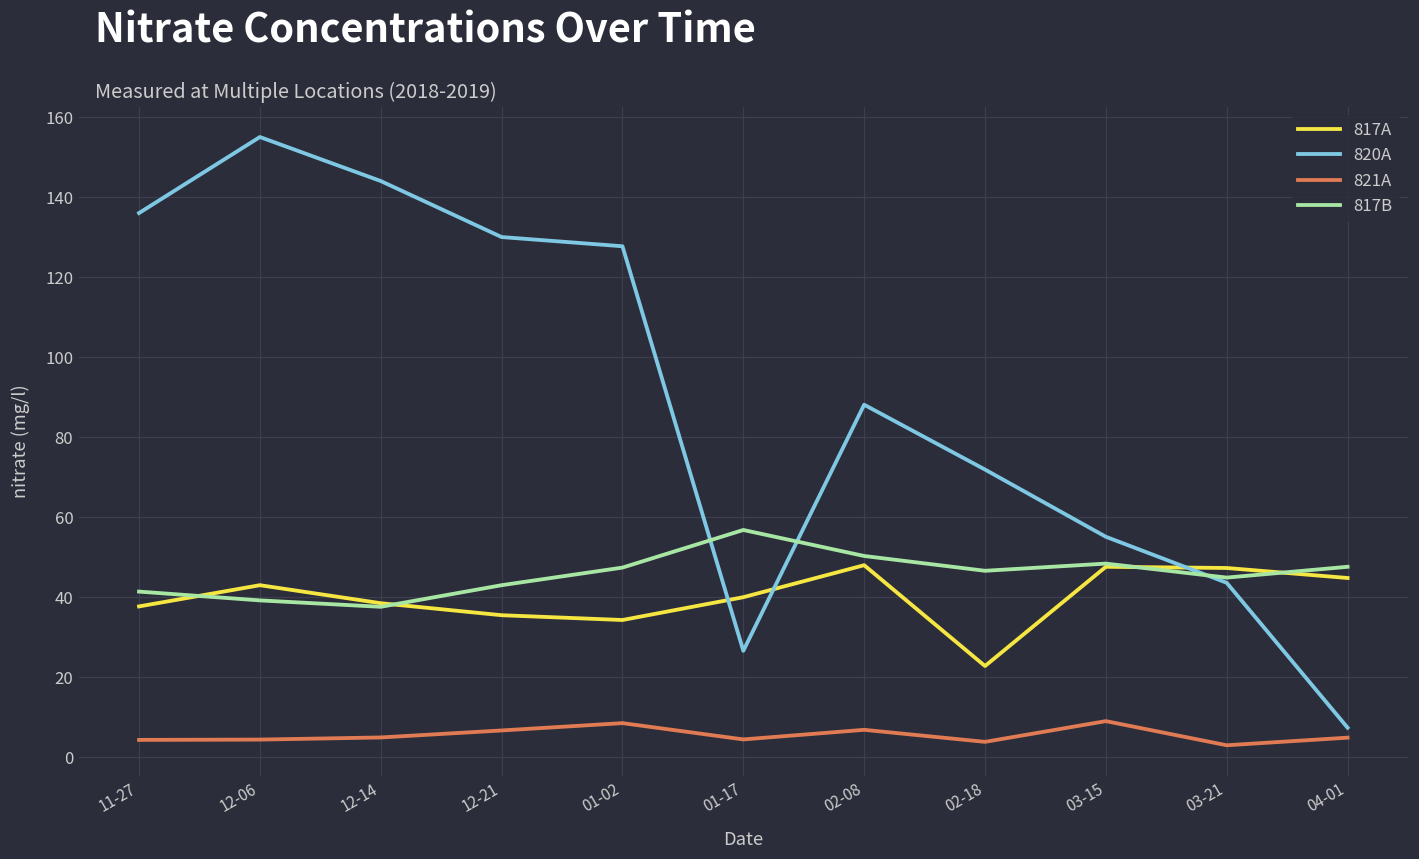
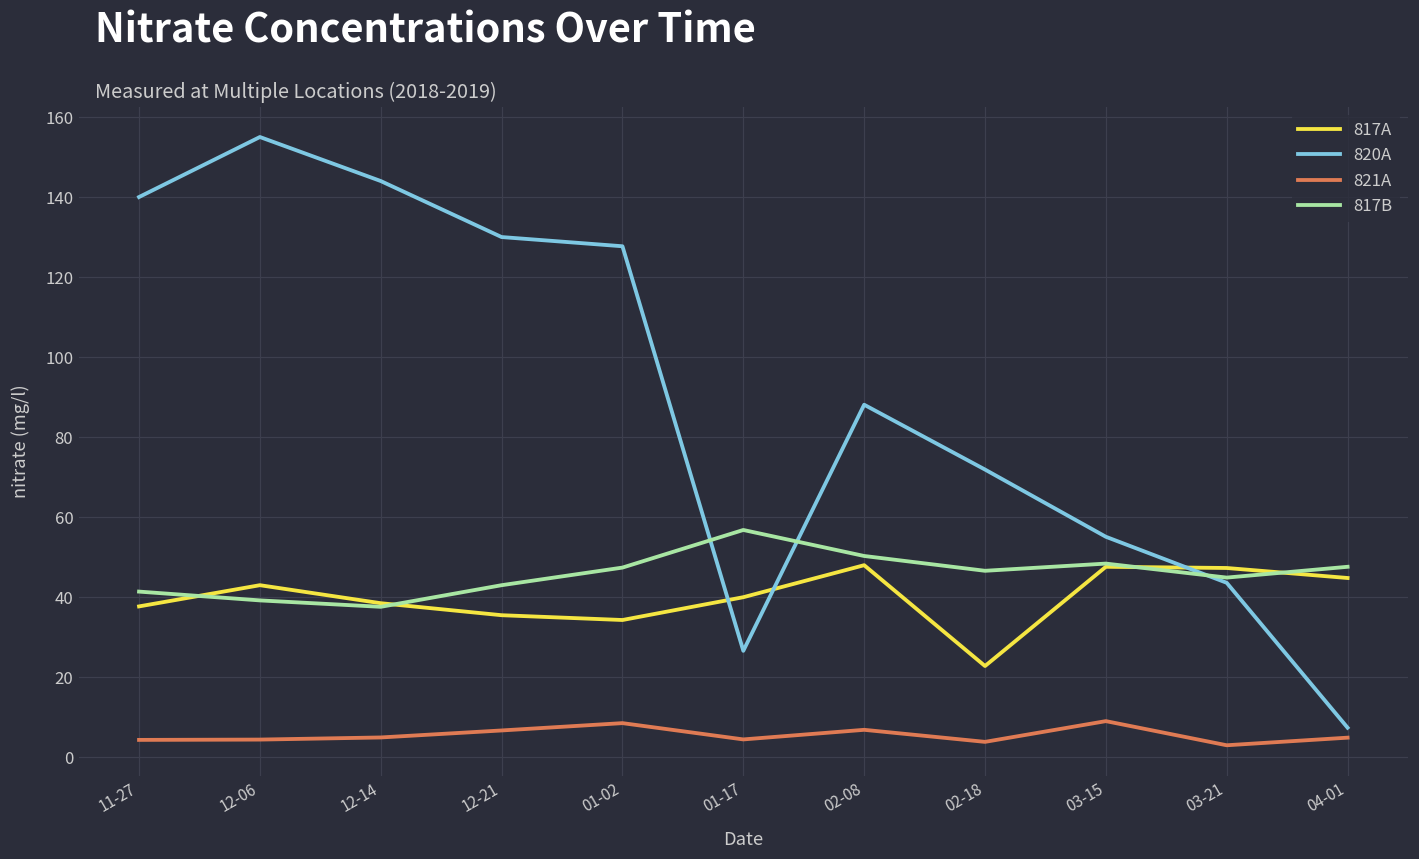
820A, 11-27: 136 -> 140
